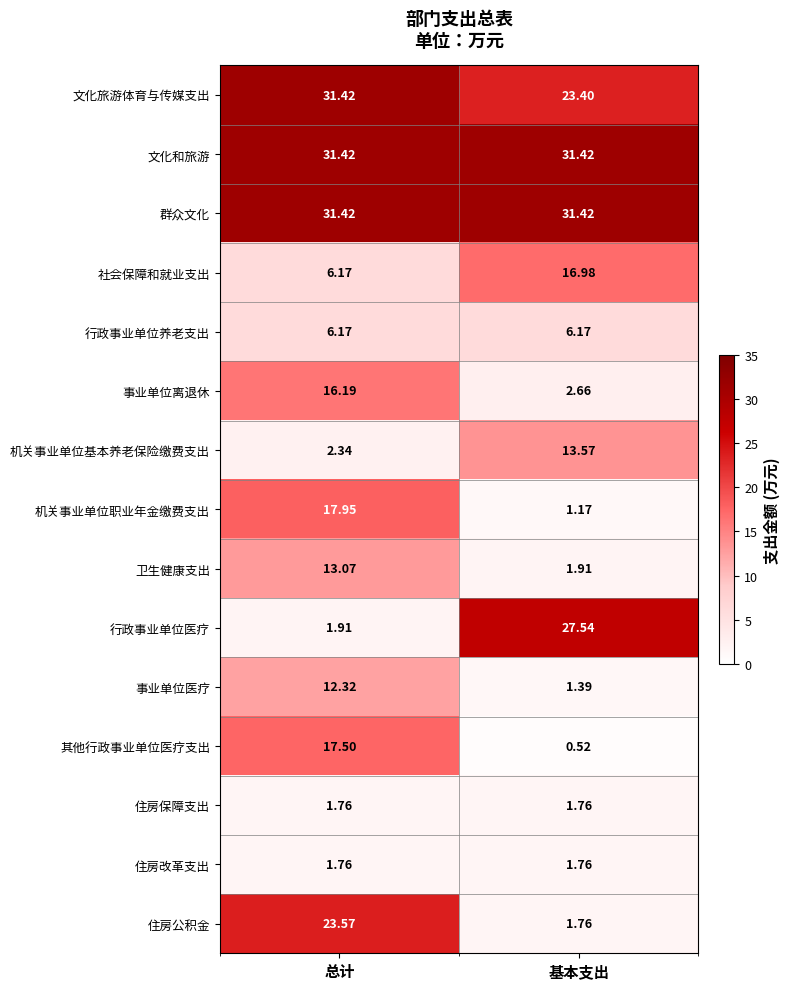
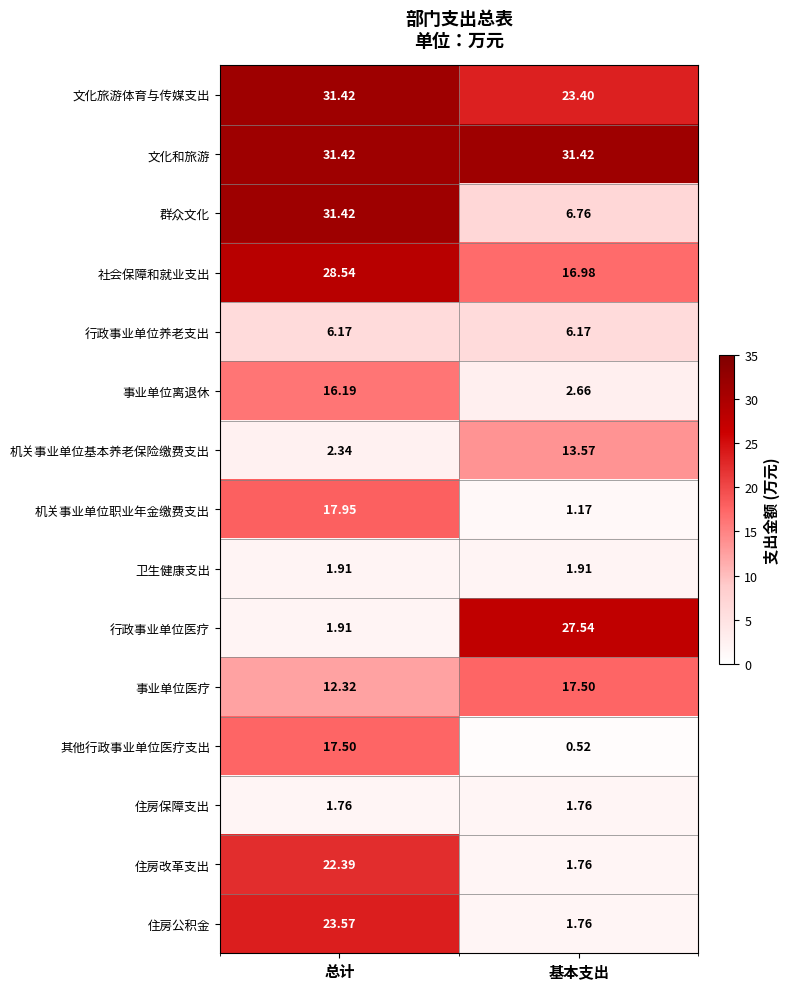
群众文化, 基本支出: 31.42 -> 6.76
社会保障和就业支出, 总计: 6.17 -> 28.54
卫生健康支出, 总计: 13.07 -> 1.91
事业单位医疗, 基本支出: 1.39 -> 17.50
住房改革支出, 总计: 1.76 -> 22.39
